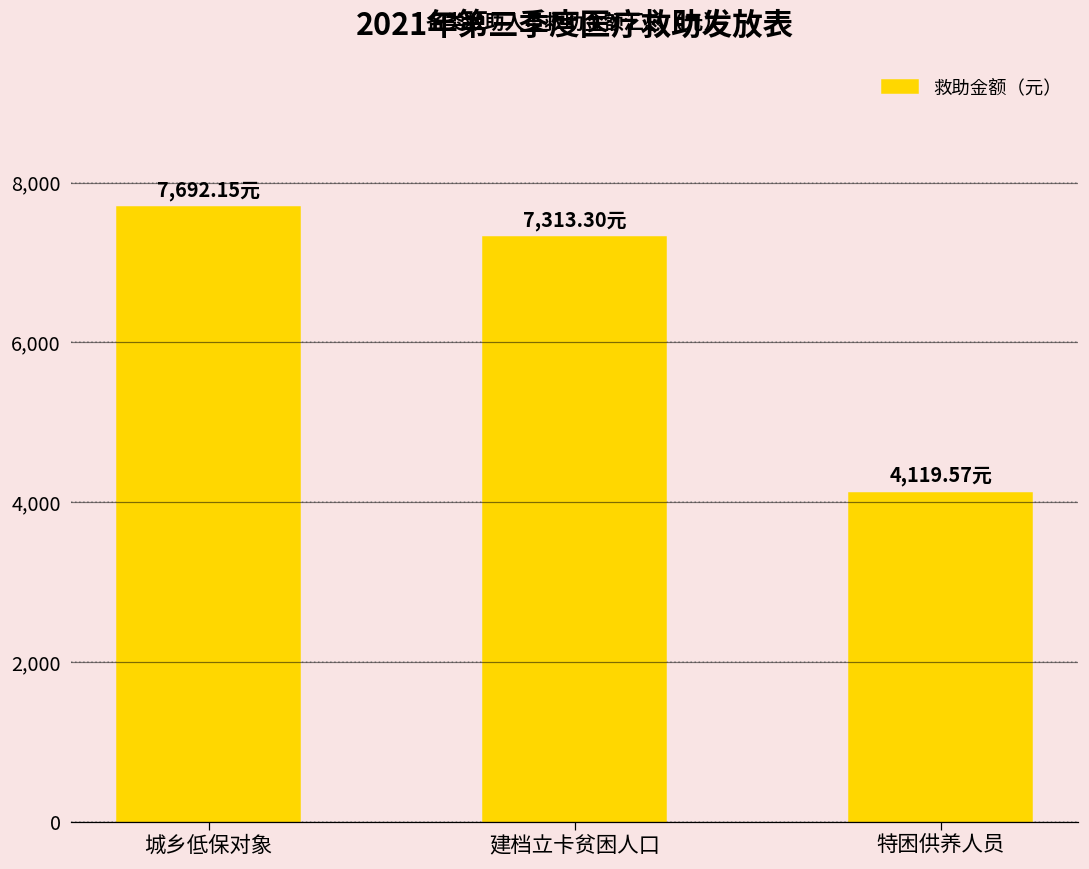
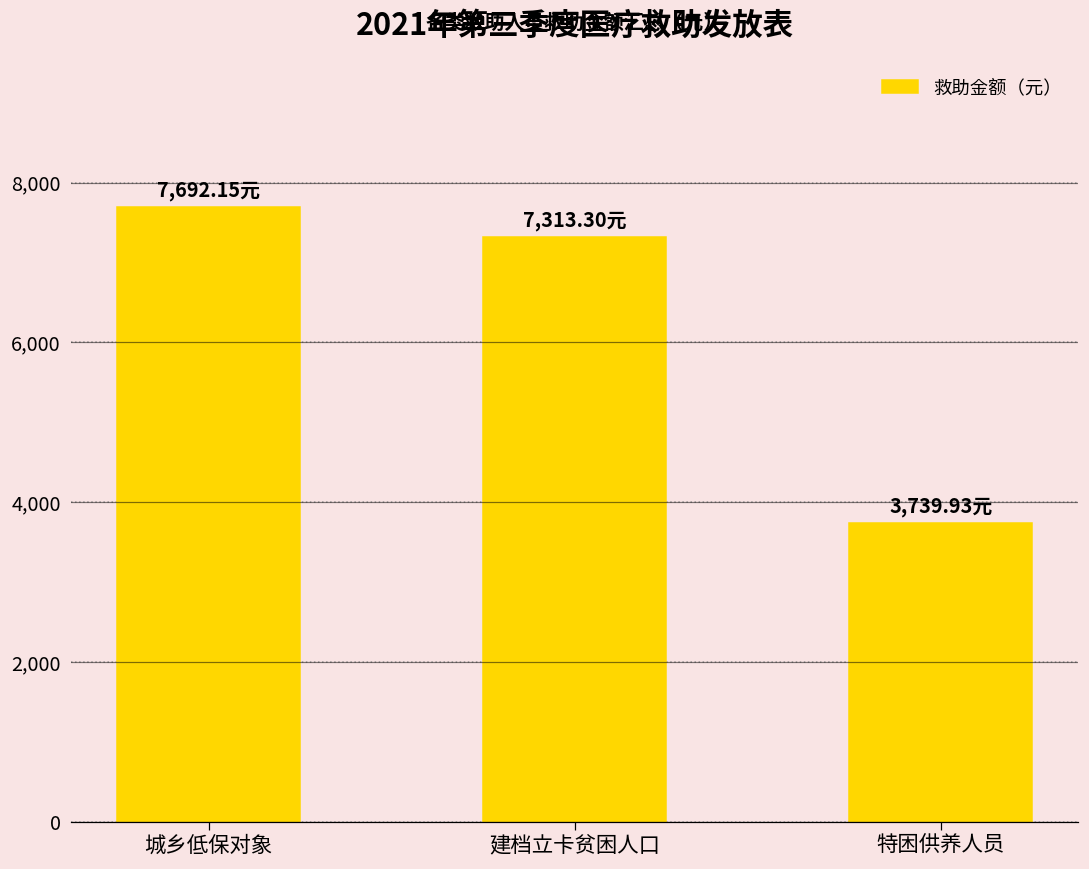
特困供养人员: 4,119.57元 -> 3,739.93元
